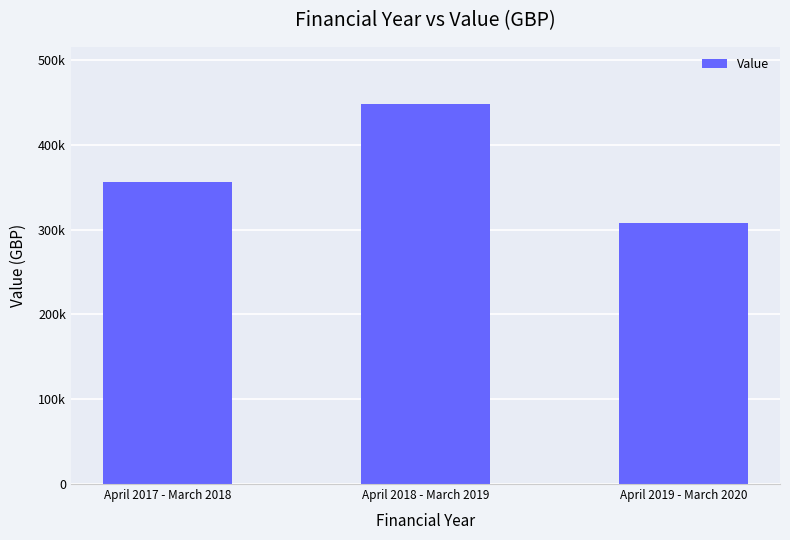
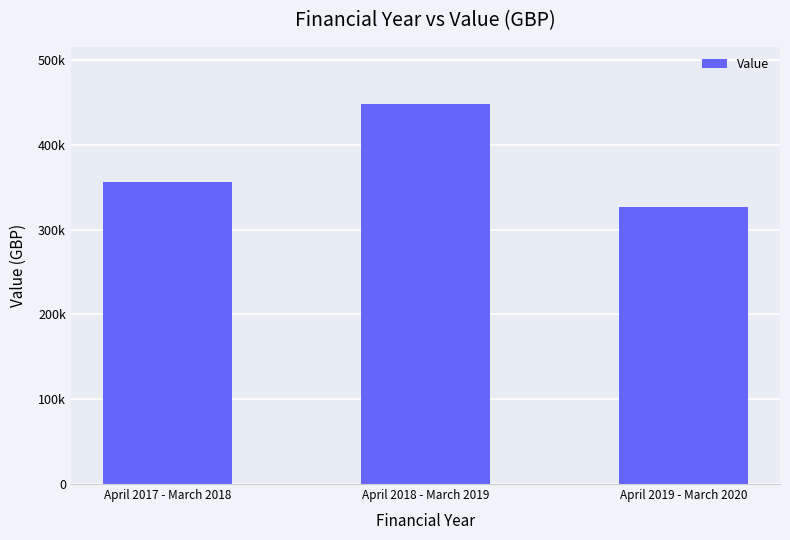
April 2019 - March 2020: 310000 -> 330000
